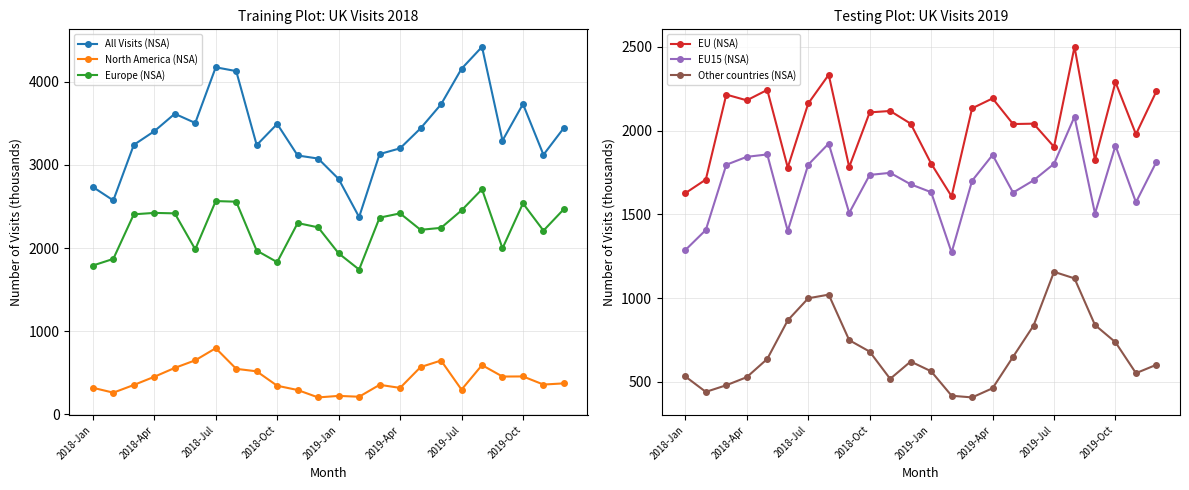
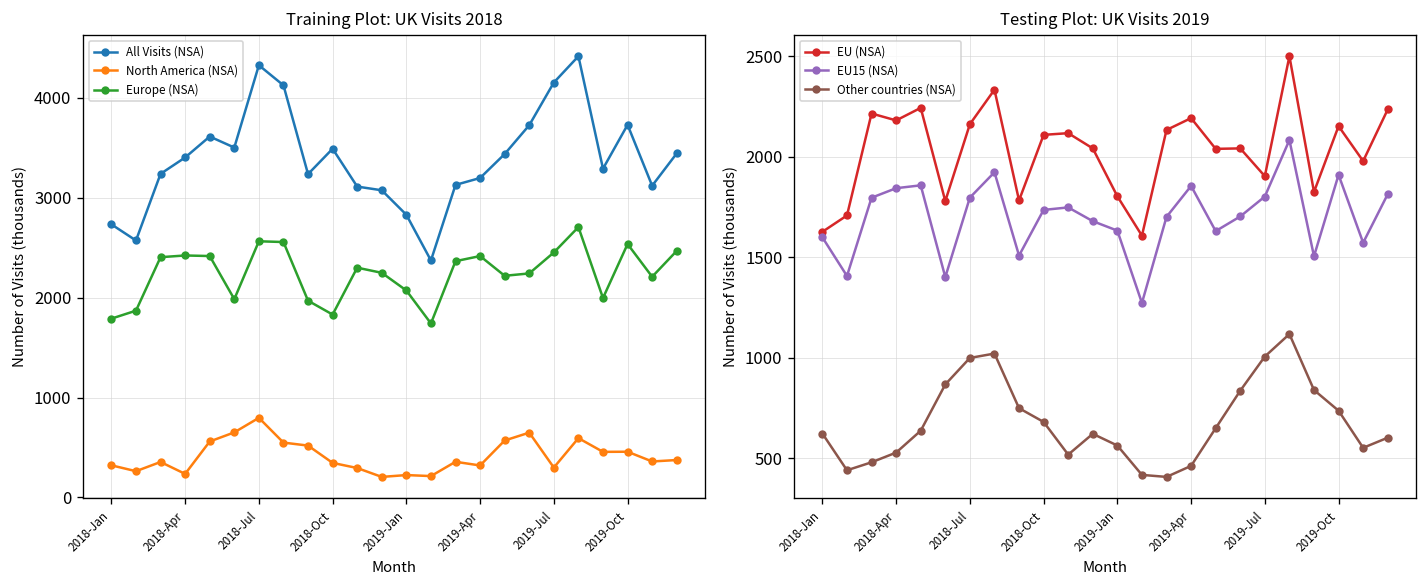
Training Plot: UK Visits 2018, North America (NSA), 2018-Apr: 500 -> 200
Training Plot: UK Visits 2018, All Visits (NSA), 2018-Jul: 4200 -> 4300
Training Plot: UK Visits 2018, Europe (NSA), 2019-Jan: 1900 -> 2100
Testing Plot: UK Visits 2019, EU15 (NSA), 2018-Jan: 1290 -> 1600
Testing Plot: UK Visits 2019, Other countries (NSA), 2018-Jan: 530 -> 620
Testing Plot: UK Visits 2019, Other countries (NSA), 2019-Jul: 1160 -> 1010
Testing Plot: UK Visits 2019, EU (NSA), 2019-Oct: 2290 -> 2150
